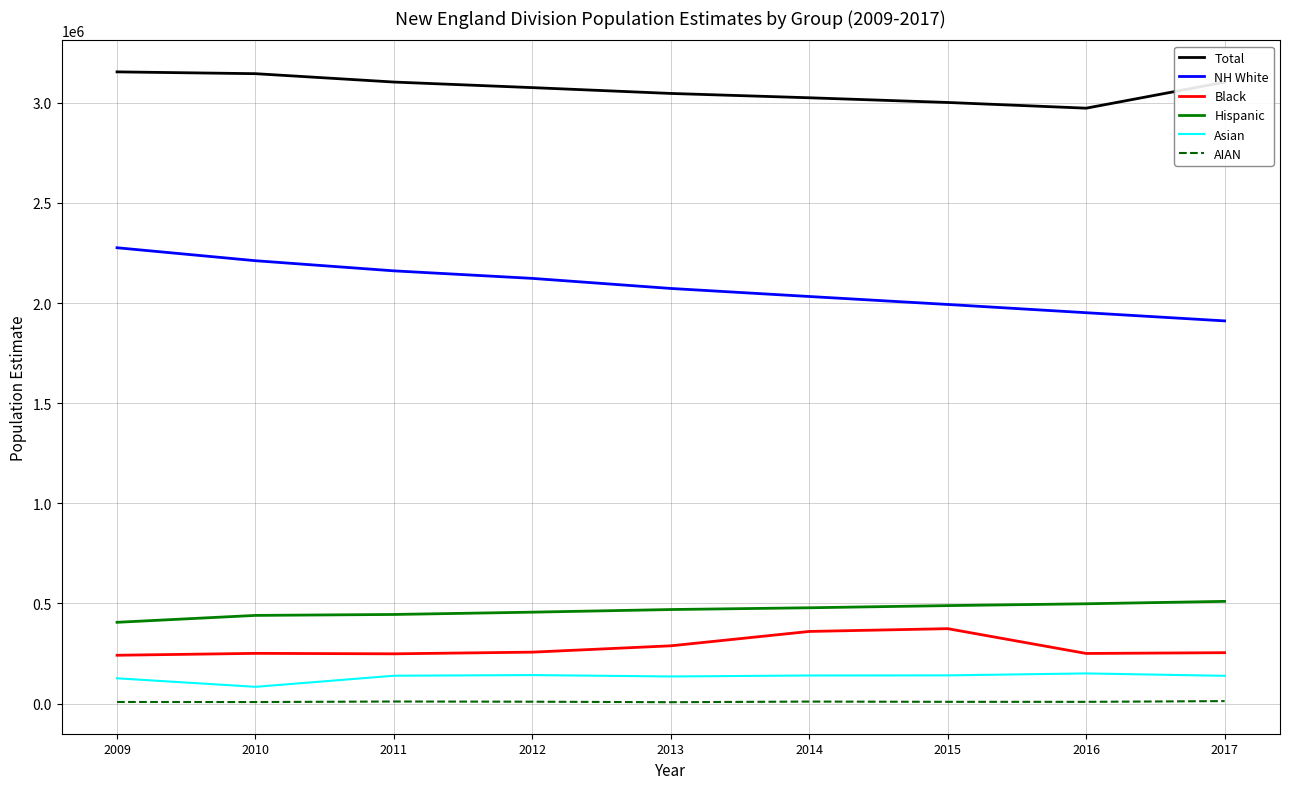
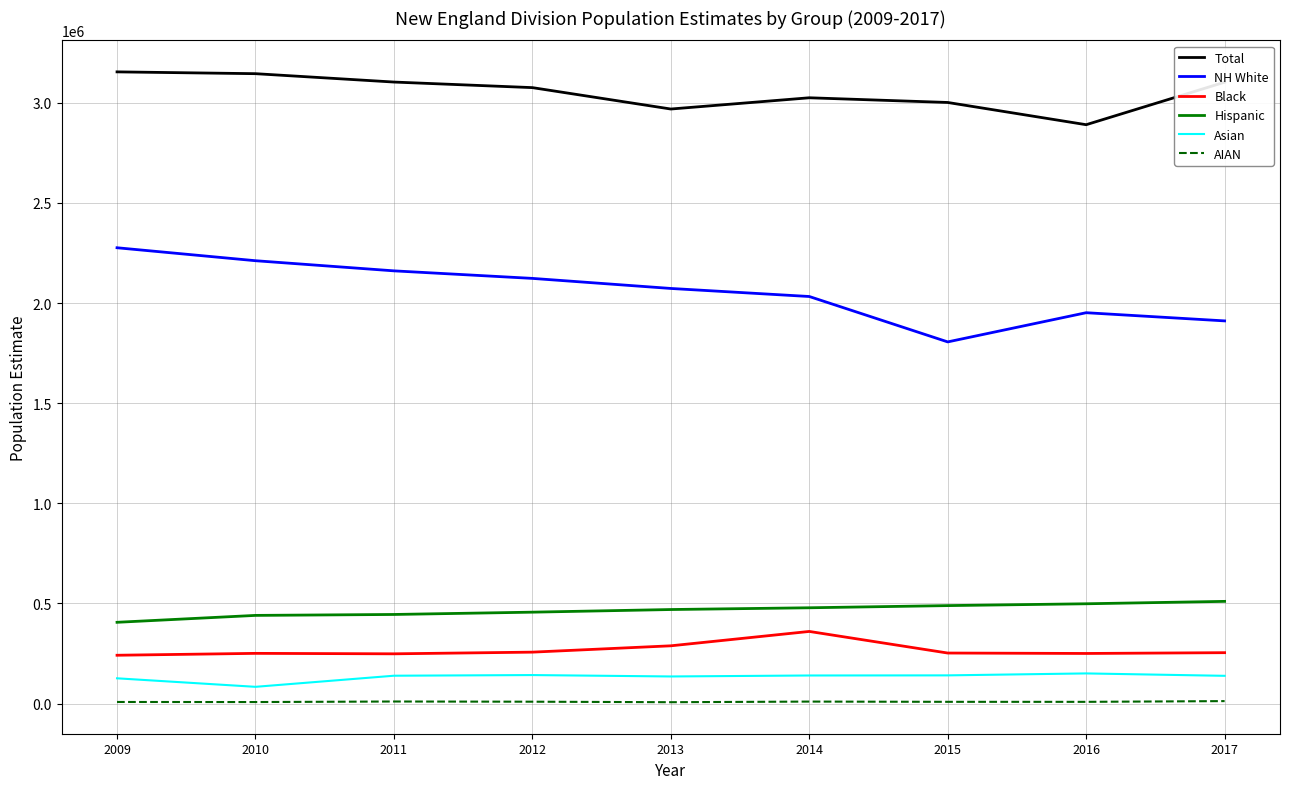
Total, 2013: 3050000 -> 2970000
NH White, 2015: 1990000 -> 1810000
Black, 2015: 370000 -> 250000
Total, 2016: 2970000 -> 2890000
